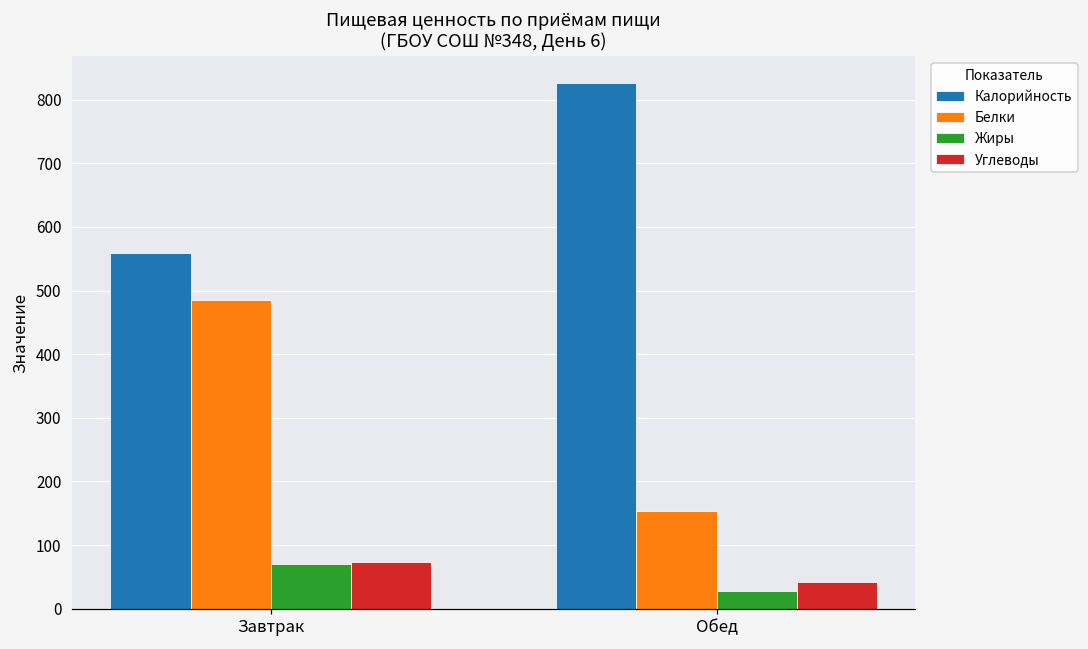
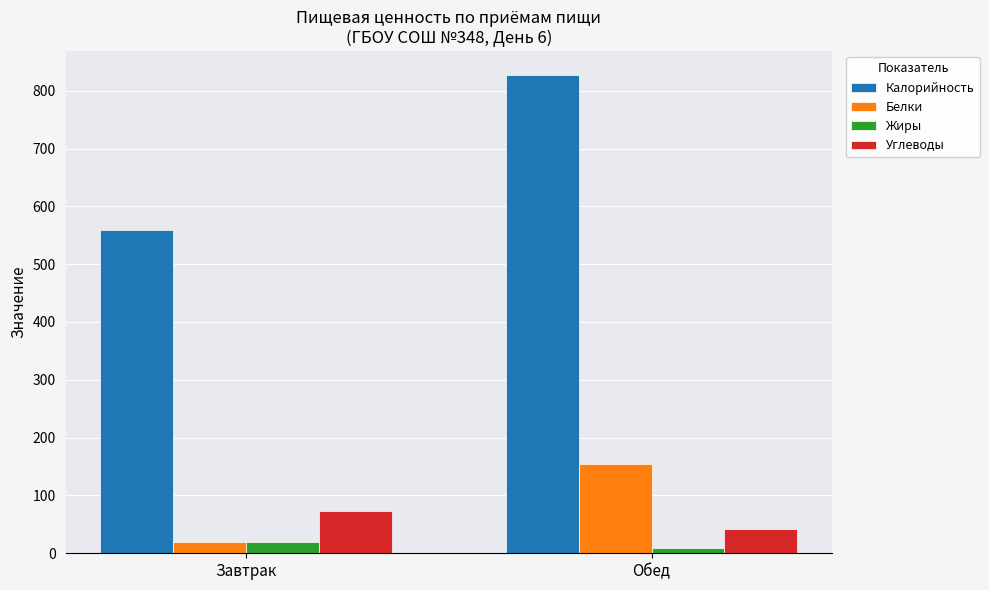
Белки, Завтрак: 480 -> 20
Жиры, Завтрак: 70 -> 20
Жиры, Обед: 30 -> 10
